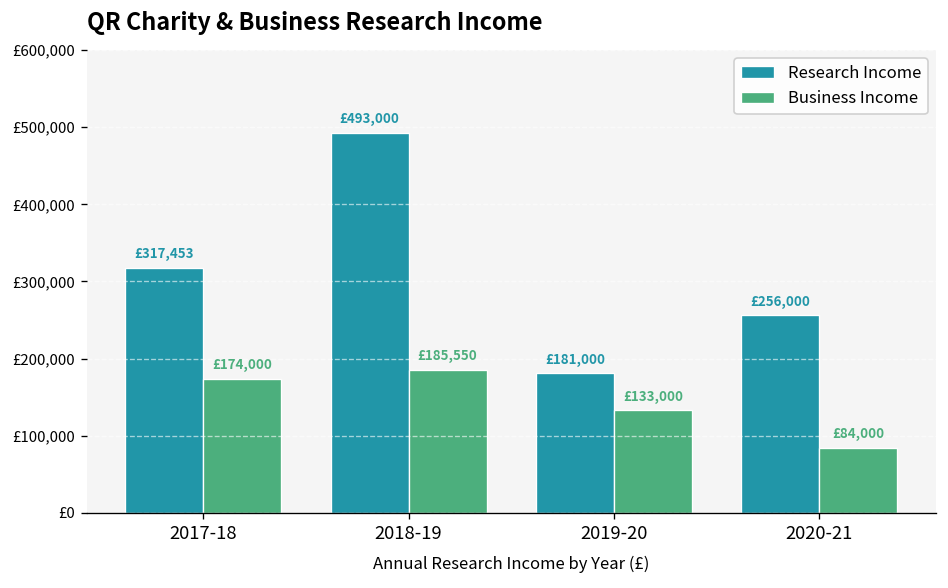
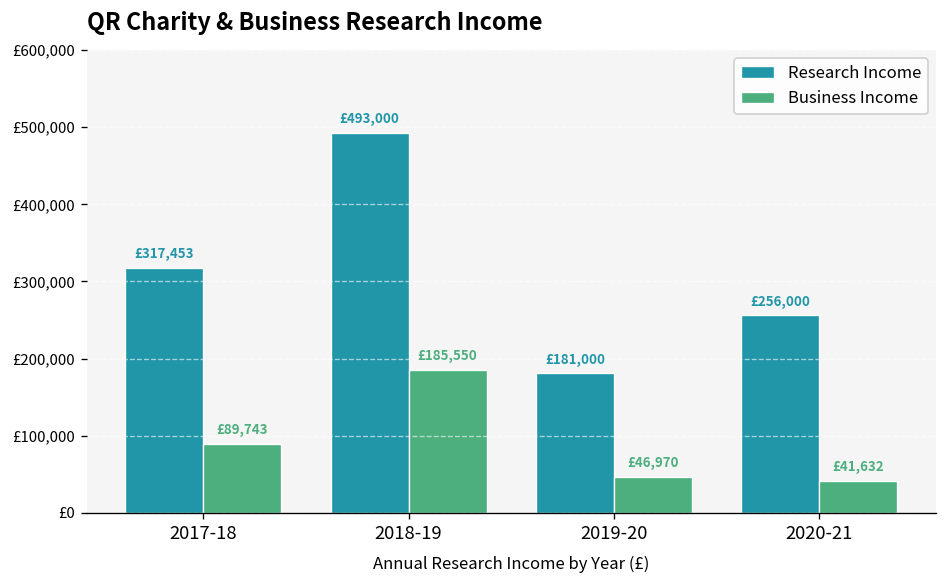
Business Income, 2017-18: £174,000 -> £89,743
Business Income, 2019-20: £133,000 -> £46,970
Business Income, 2020-21: £84,000 -> £41,632
